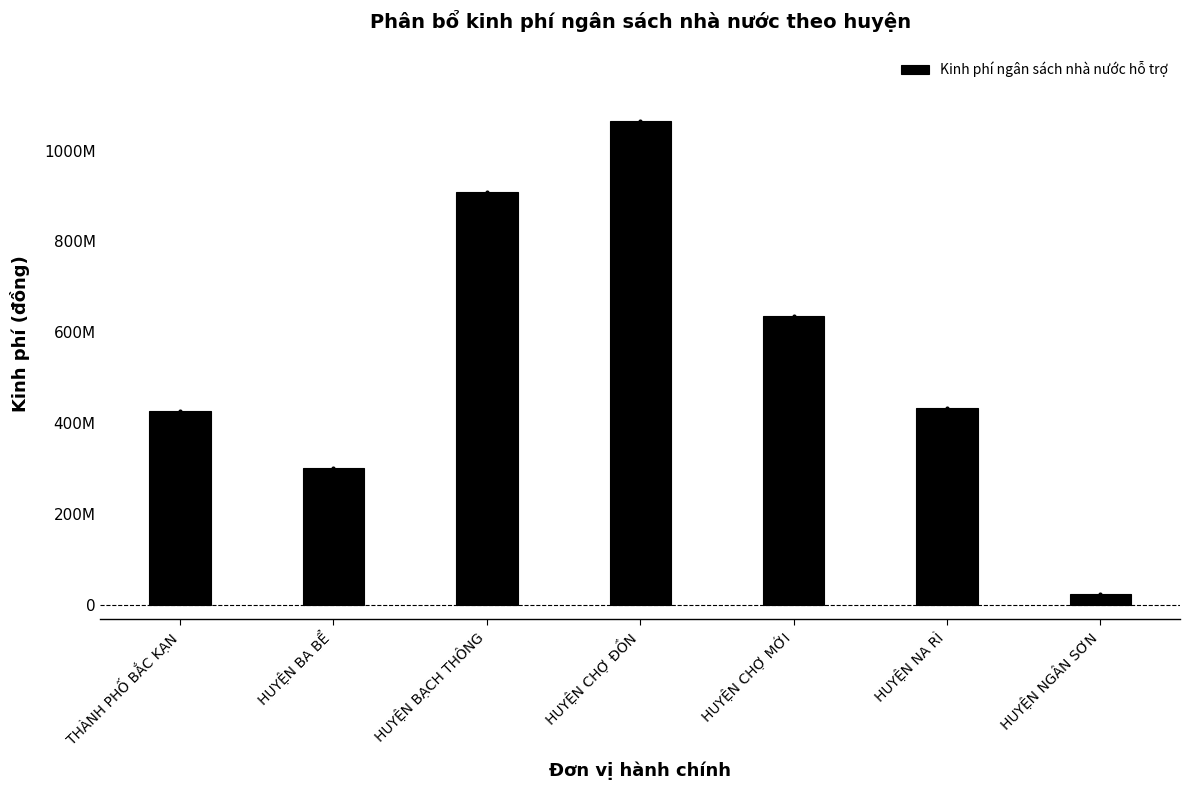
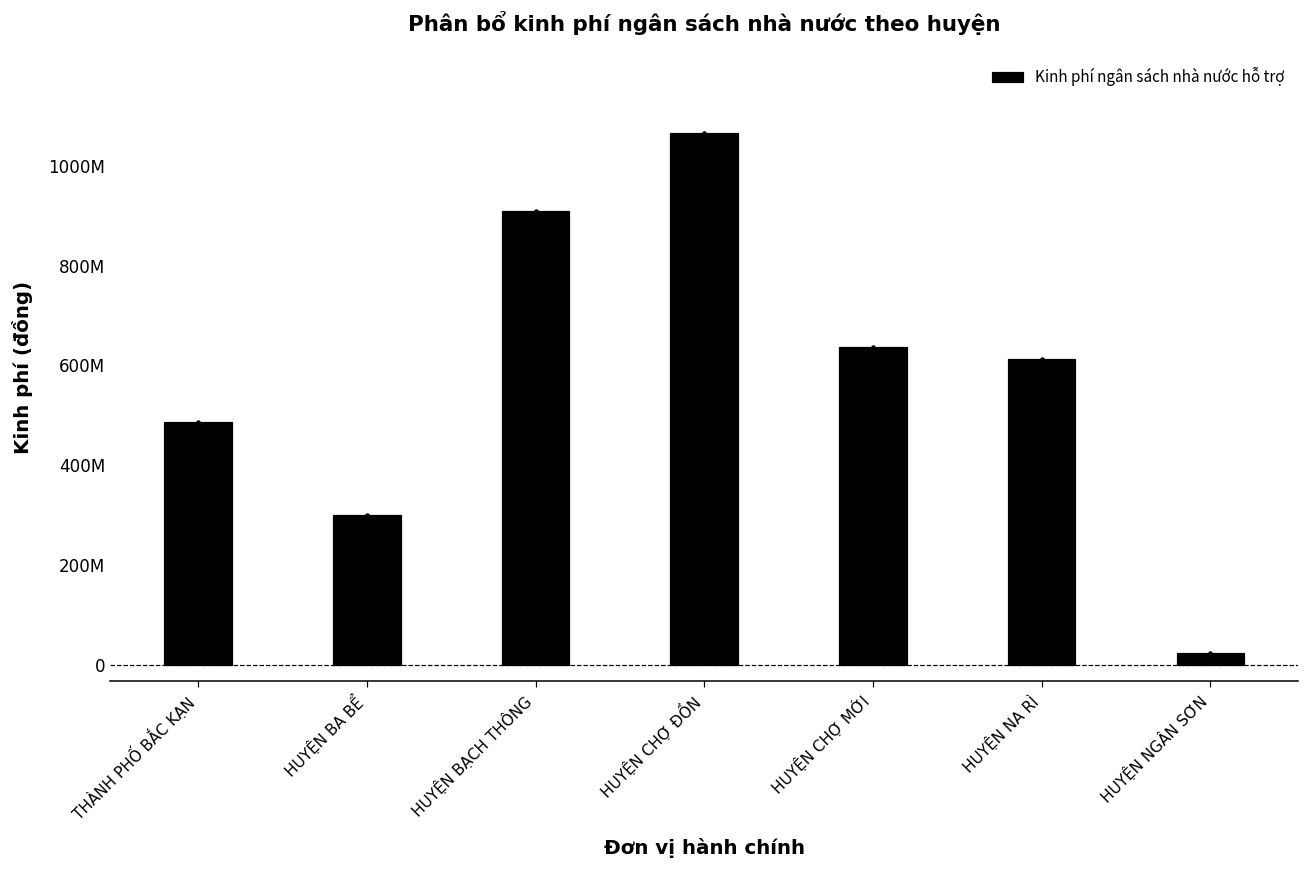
THÀNH PHỐ BẮC KẠN: 430000000 -> 490000000
HUYỆN NA RÌ: 430000000 -> 610000000
